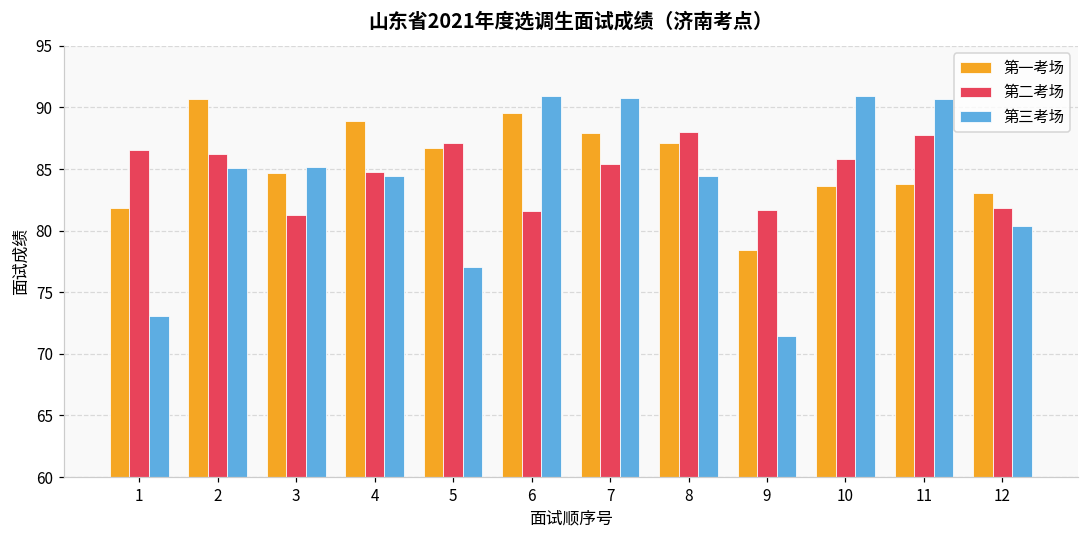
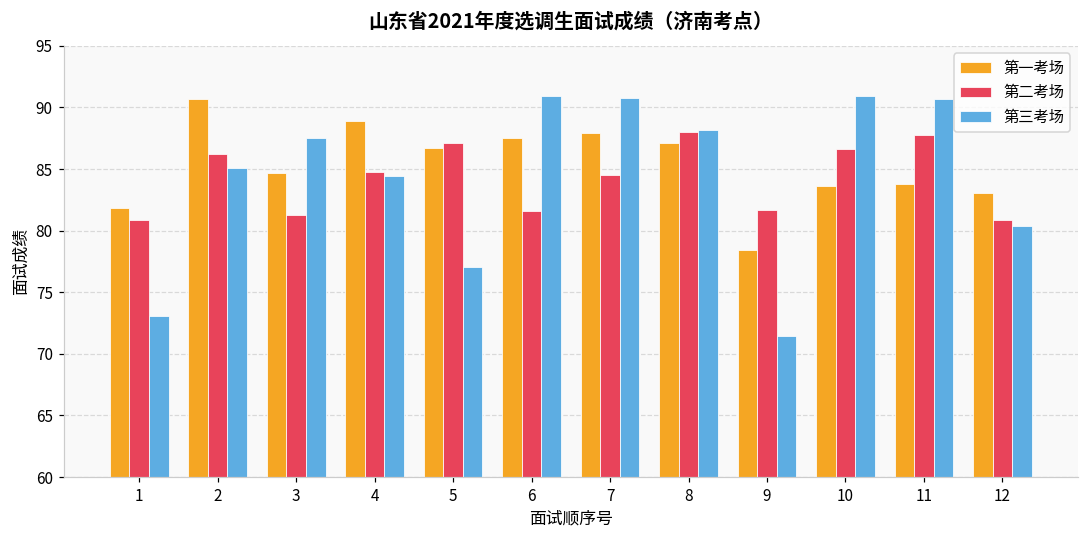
第二考场, 1: 86.5 -> 80.9
第三考场, 3: 85.2 -> 87.5
第一考场, 6: 89.5 -> 87.5
第二考场, 7: 85.4 -> 84.5
第三考场, 8: 84.5 -> 88.1
第二考场, 10: 85.8 -> 86.6
第二考场, 12: 81.8 -> 80.9
